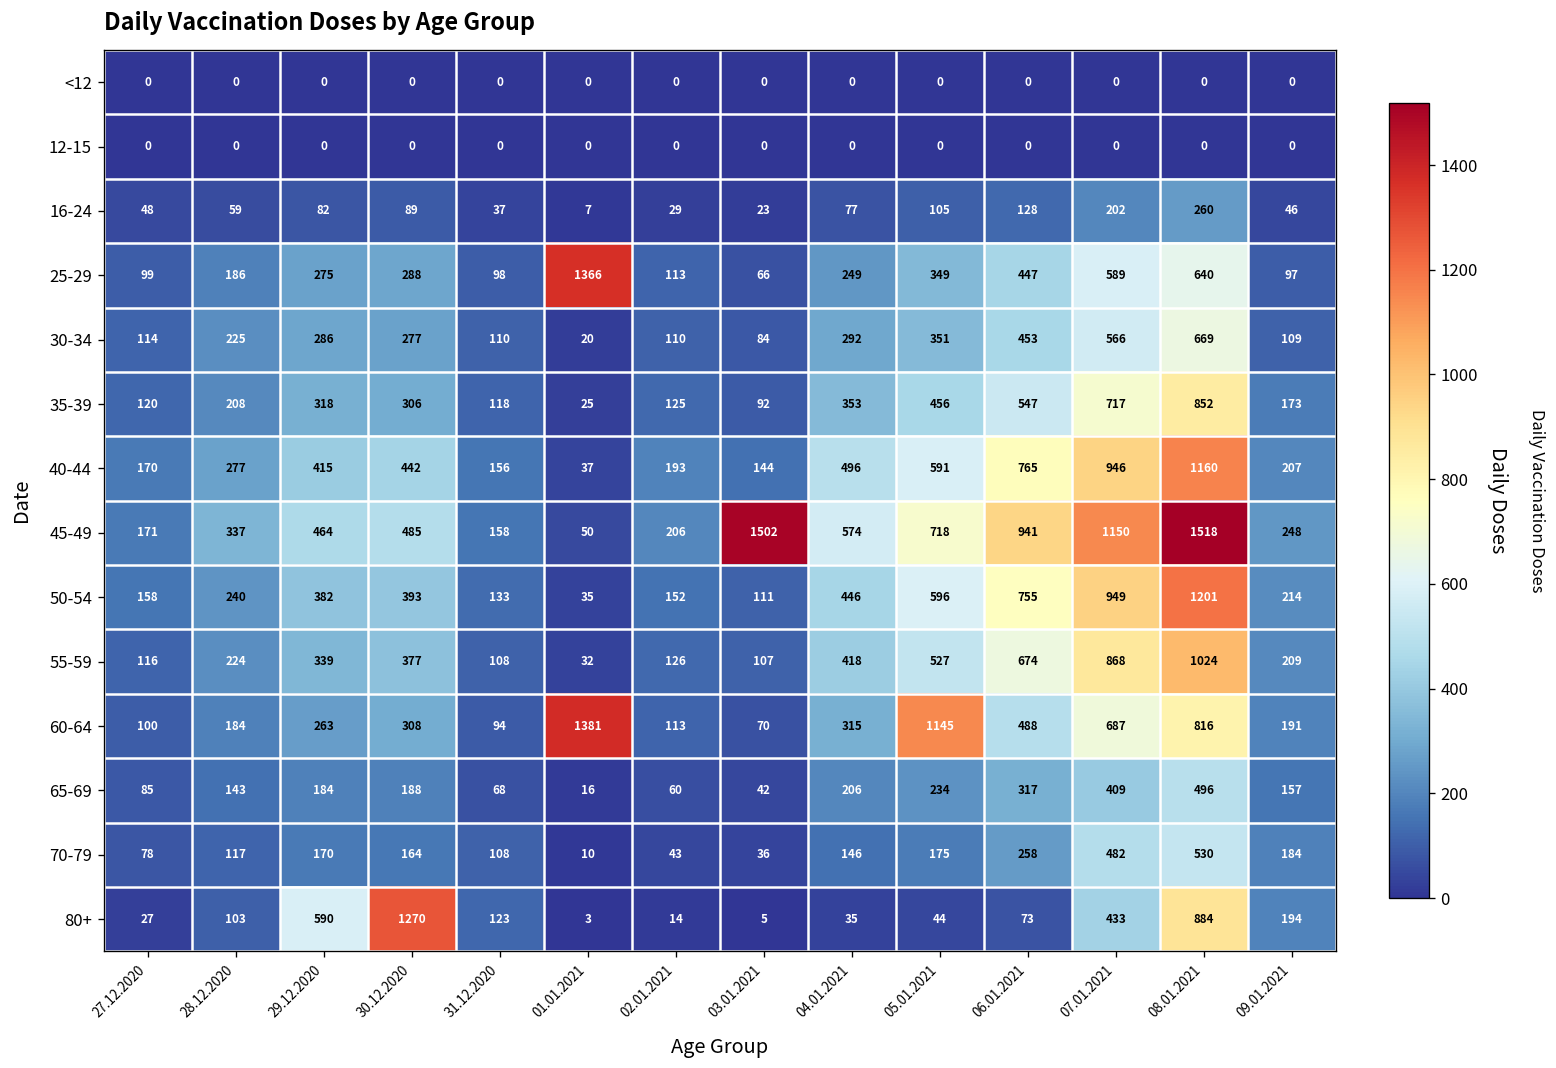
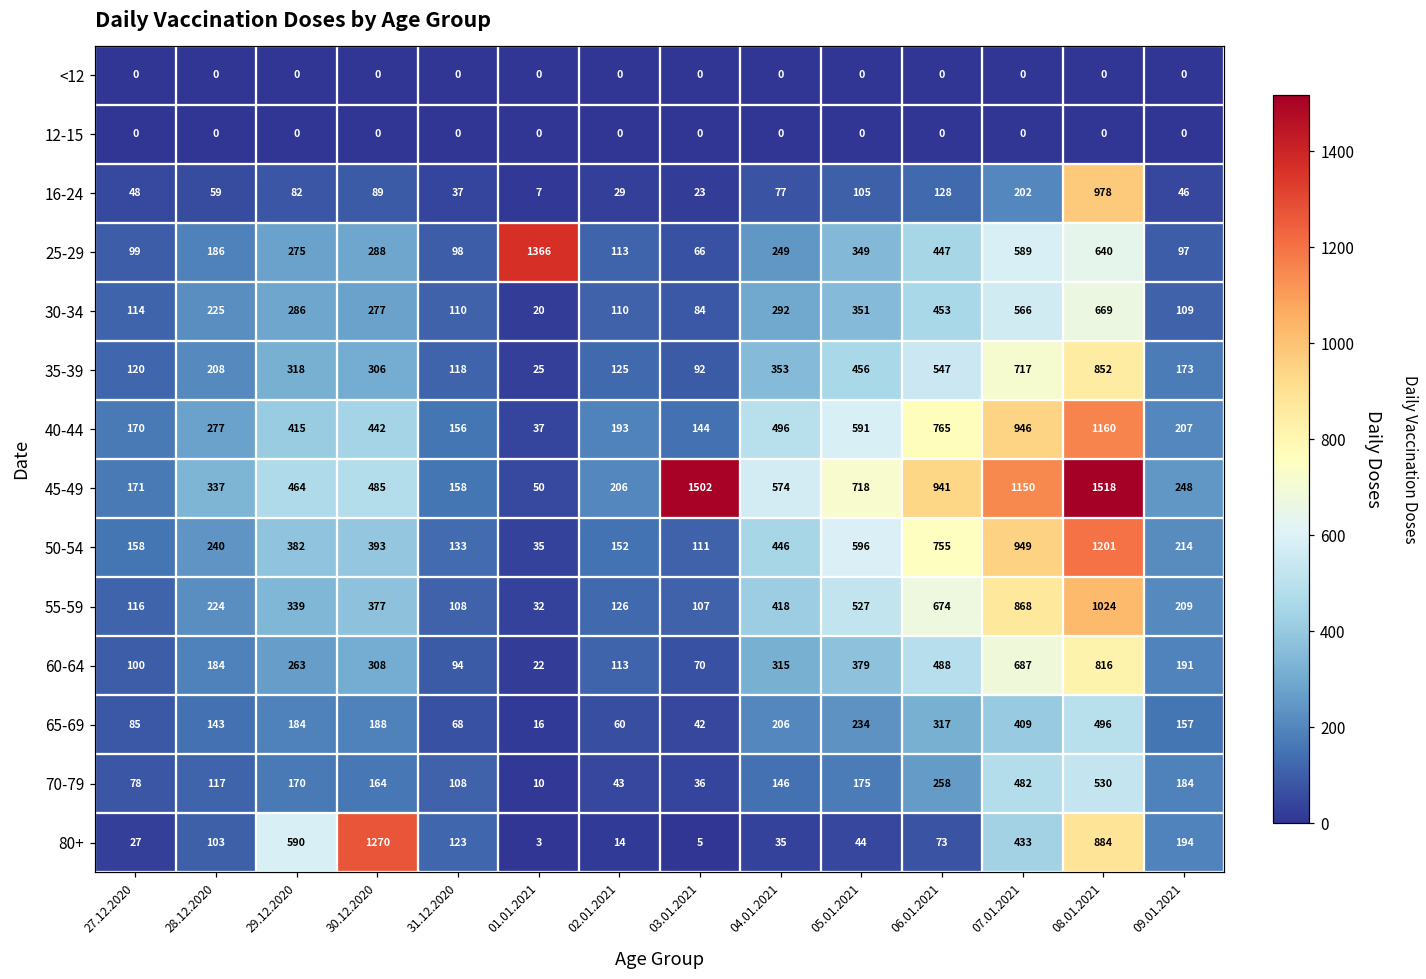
16-24, 08.01.2021: 260 -> 978
60-64, 01.01.2021: 1381 -> 22
60-64, 05.01.2021: 1145 -> 379
